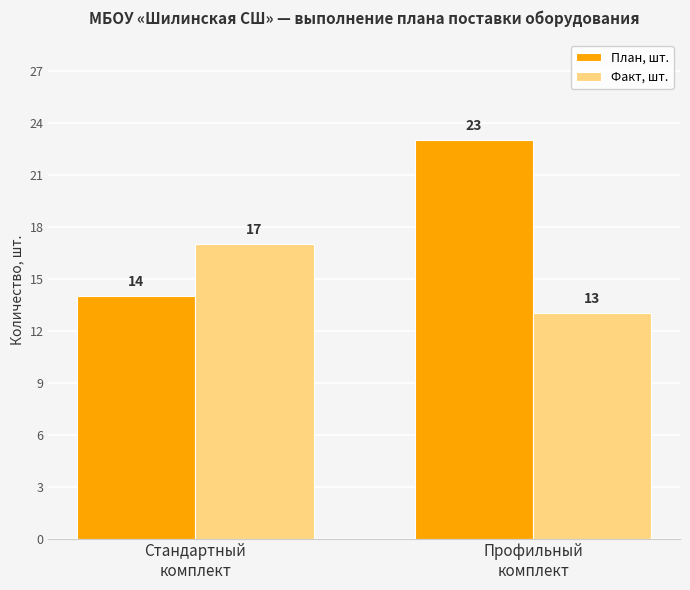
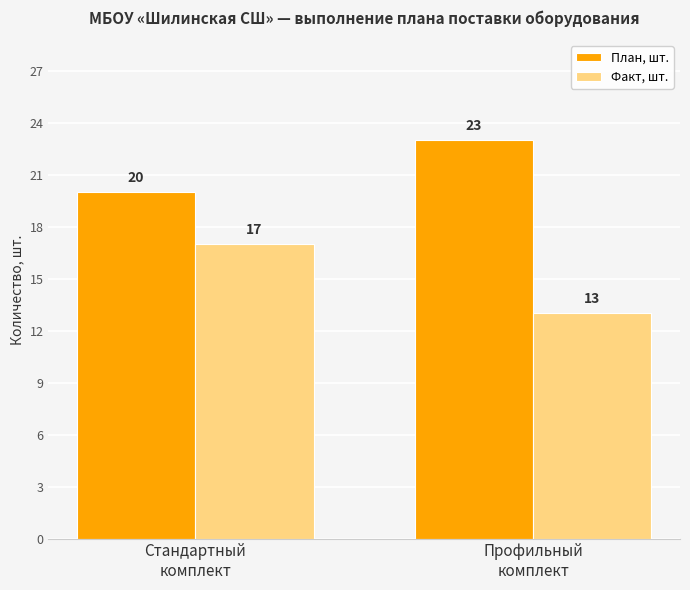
План, шт., Стандартный комплект: 14 -> 20
